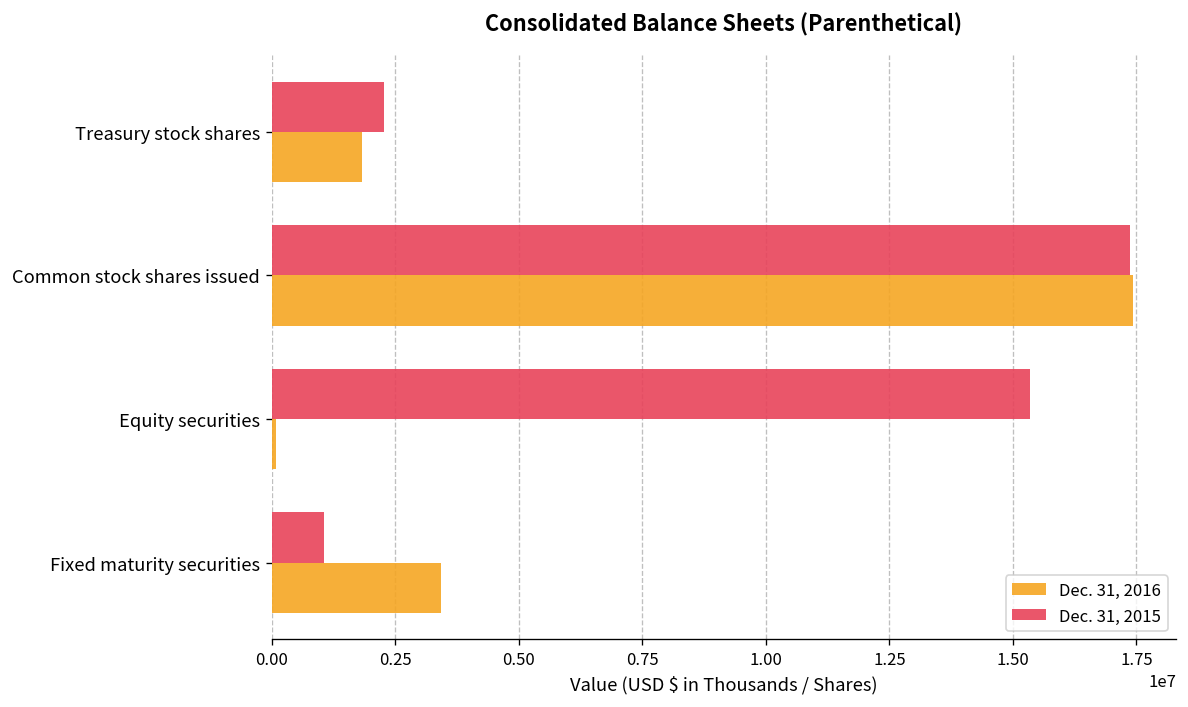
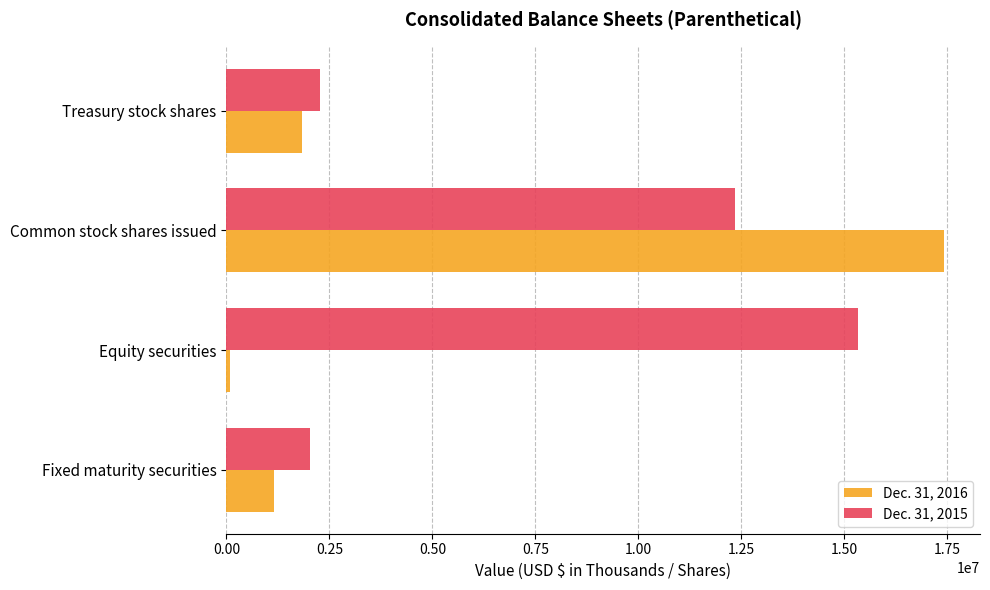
Dec. 31, 2015, Common stock shares issued: 17400000 -> 12400000
Dec. 31, 2015, Fixed maturity securities: 1100000 -> 2000000
Dec. 31, 2016, Fixed maturity securities: 3400000 -> 1100000
